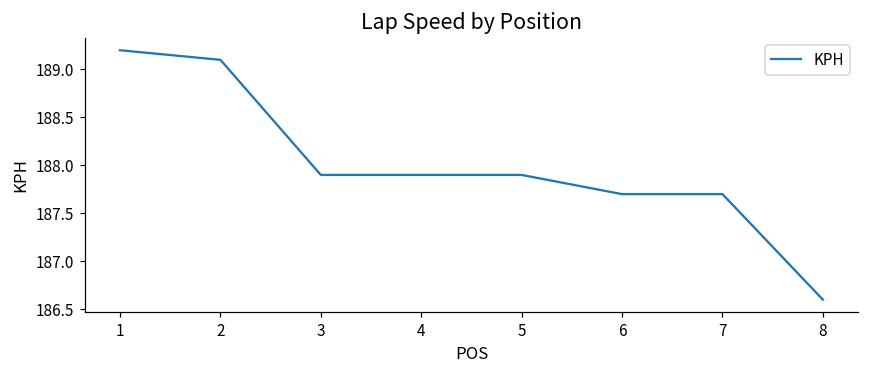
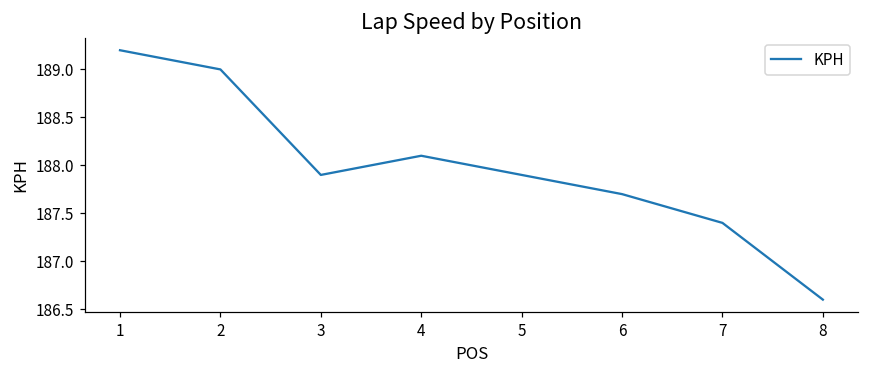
2: 189.1 -> 189.0
4: 187.9 -> 188.1
7: 187.7 -> 187.4
